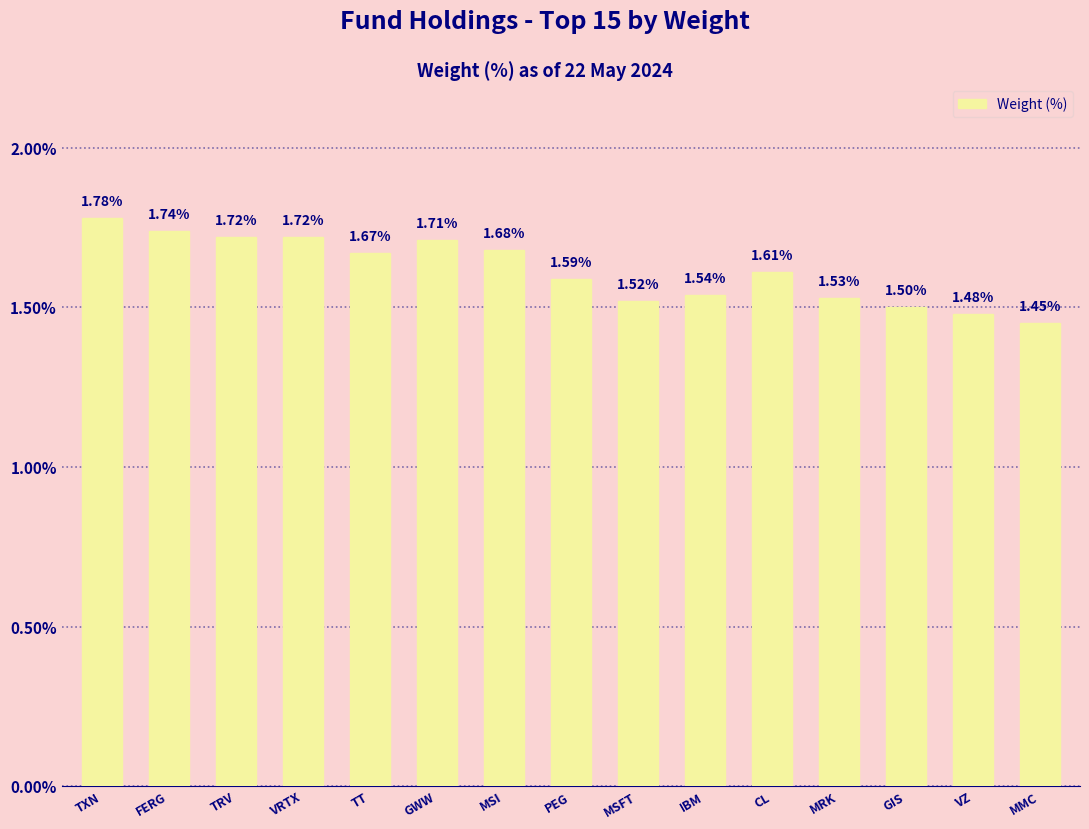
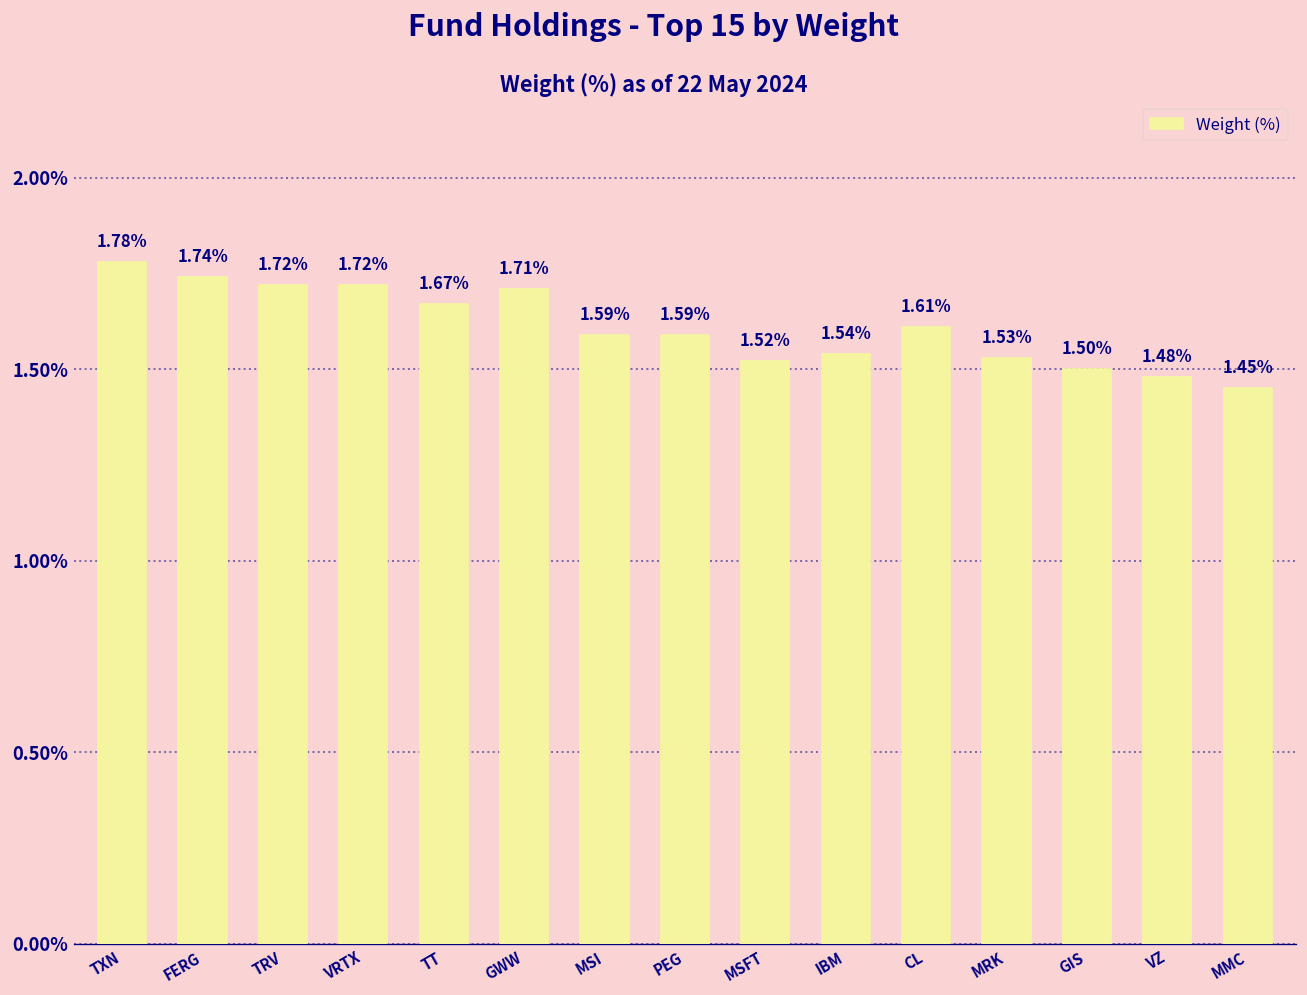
MSI: 1.68% -> 1.59%
